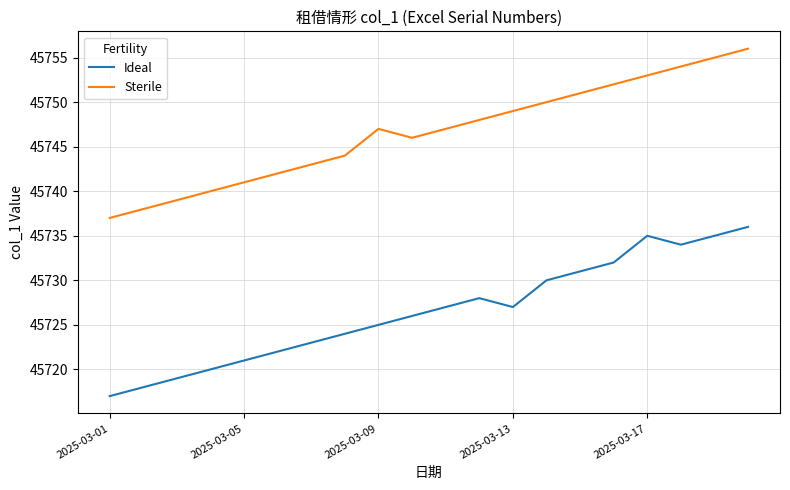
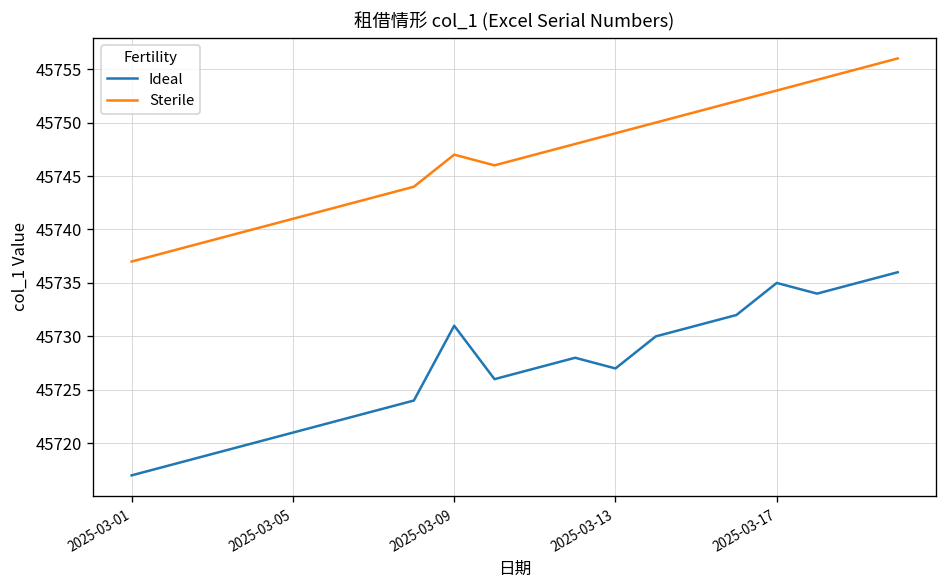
Ideal, 2025-03-09: 45725 -> 45731
